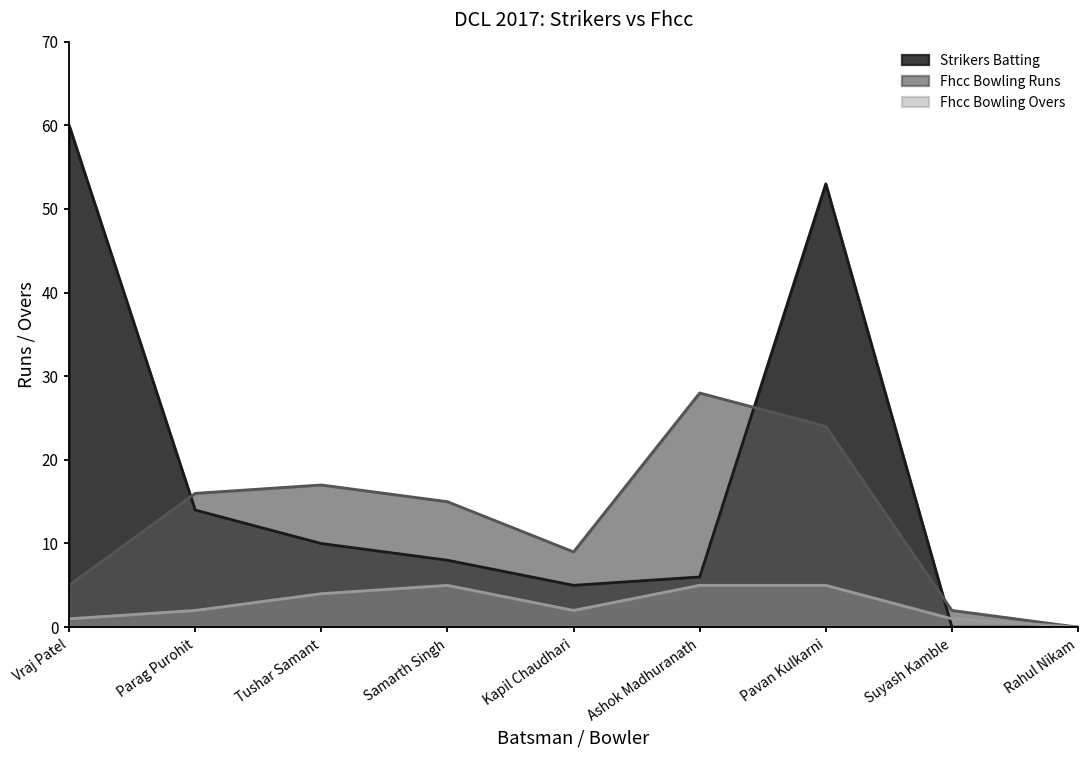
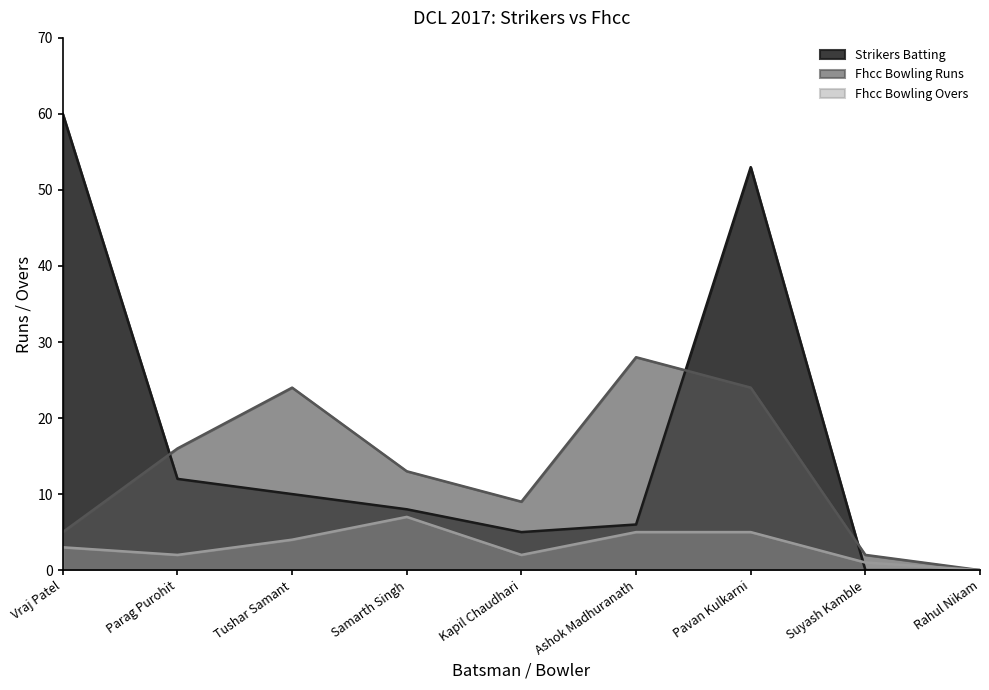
Fhcc Bowling Overs, Vraj Patel: 1 -> 3
Strikers Batting, Parag Purohit: 14 -> 12
Fhcc Bowling Runs, Tushar Samant: 17 -> 24
Fhcc Bowling Runs, Samarth Singh: 15 -> 13
Fhcc Bowling Overs, Samarth Singh: 5 -> 7
